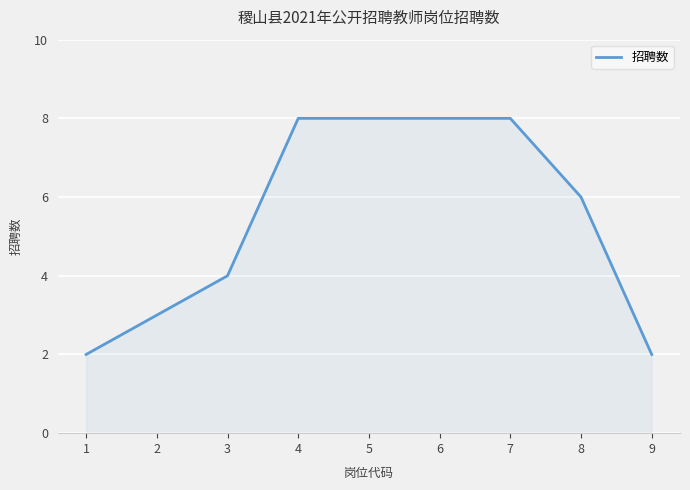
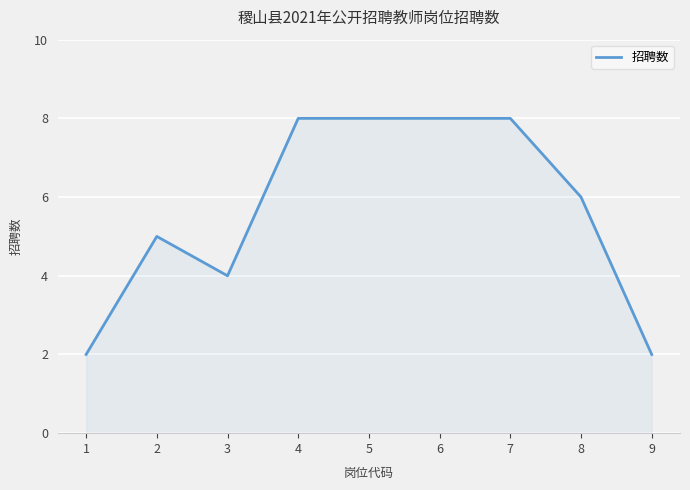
2: 3 -> 5
